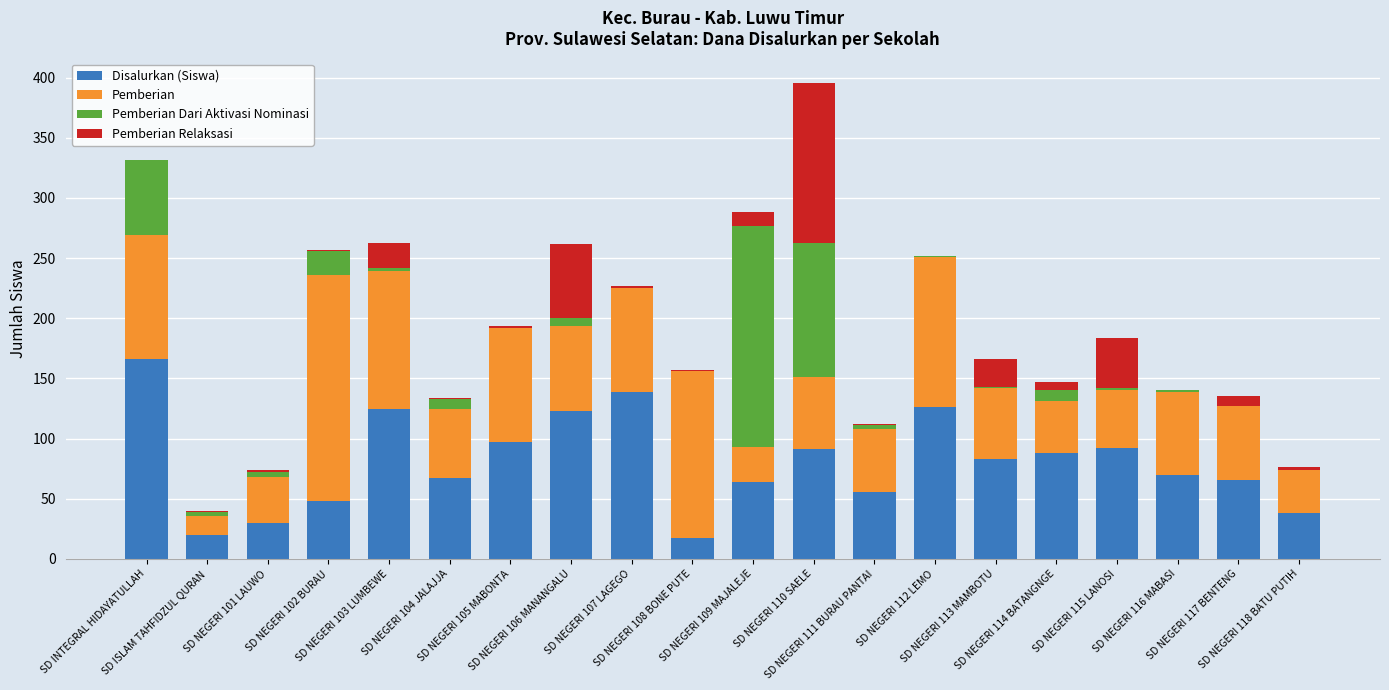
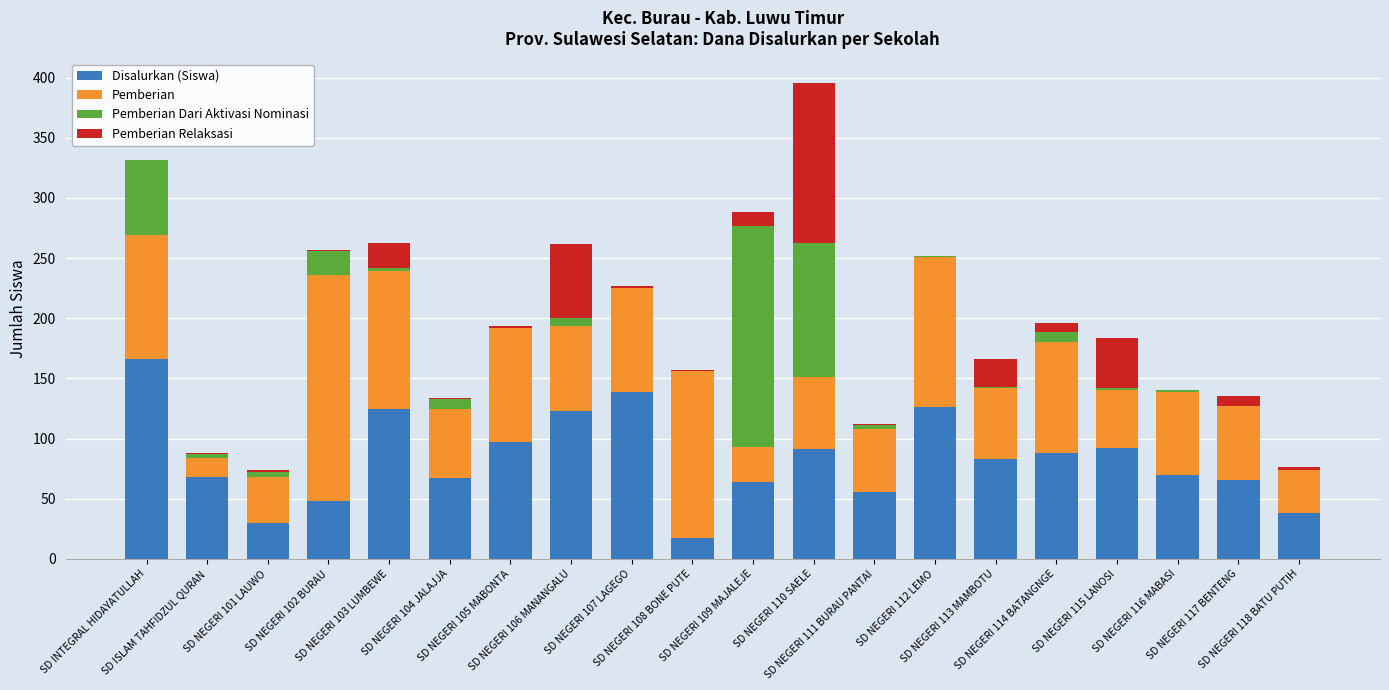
Disalurkan (Siswa), SD ISLAM TAHFIDZUL QURAN: 20 -> 68
Pemberian, SD NEGERI 114 BATANGNGE: 43 -> 92
